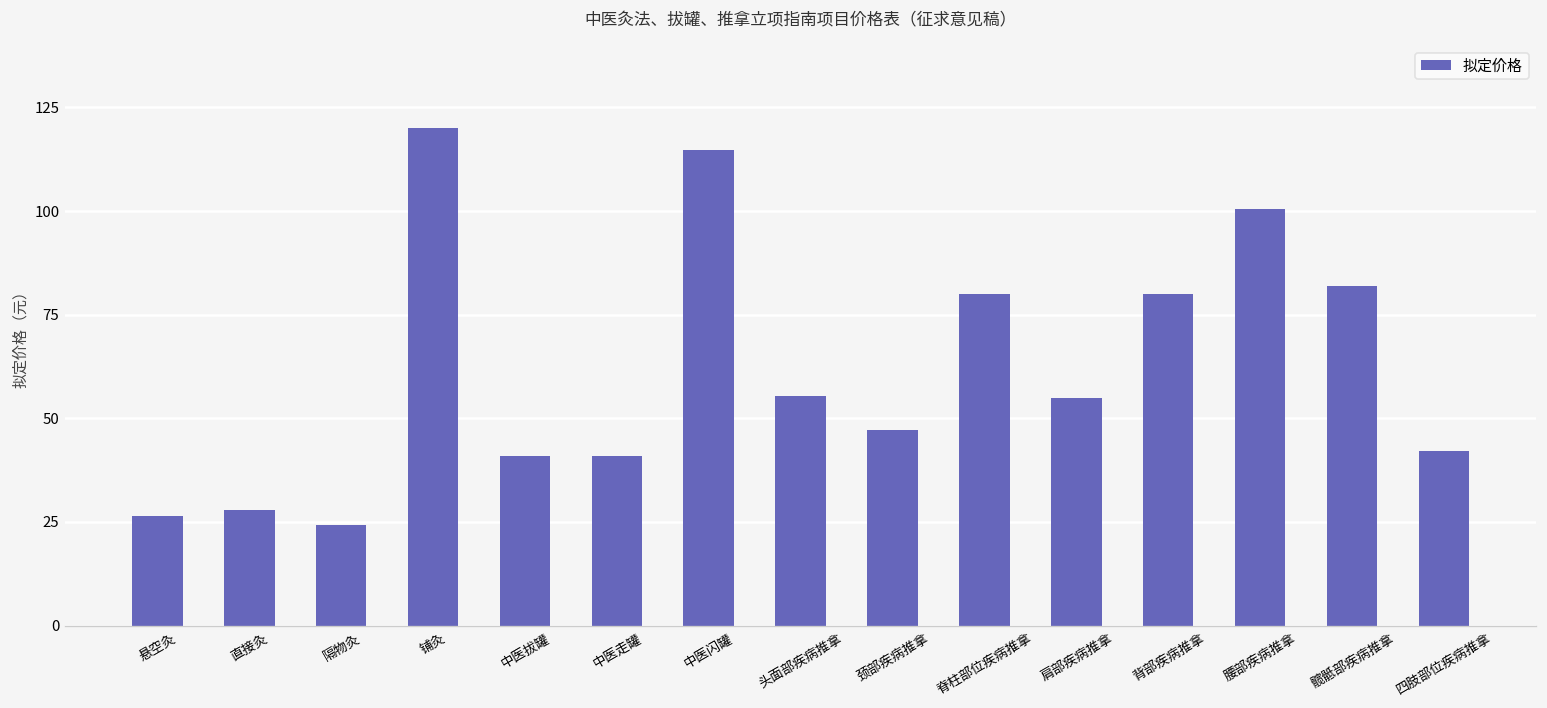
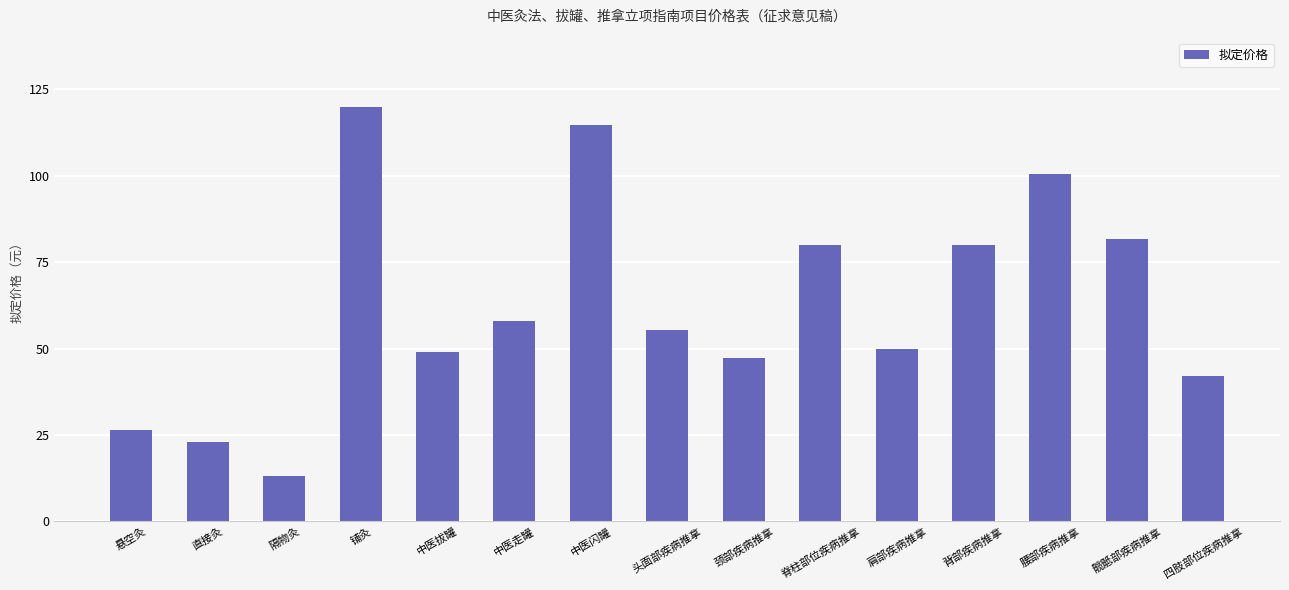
直接灸: 28 -> 23
隔物灸: 24 -> 13
中医拔罐: 41 -> 49
中医走罐: 41 -> 58
肩部疾病推拿: 55 -> 50
